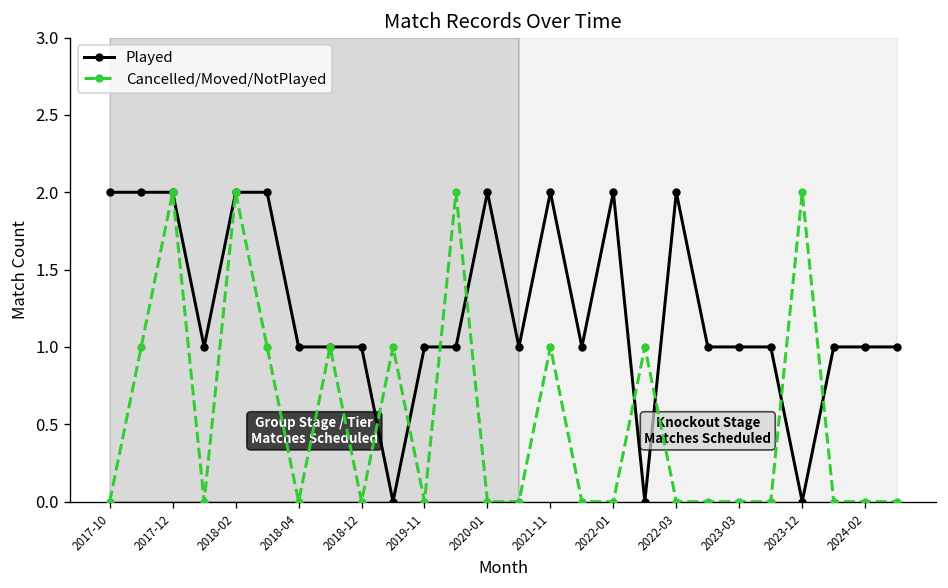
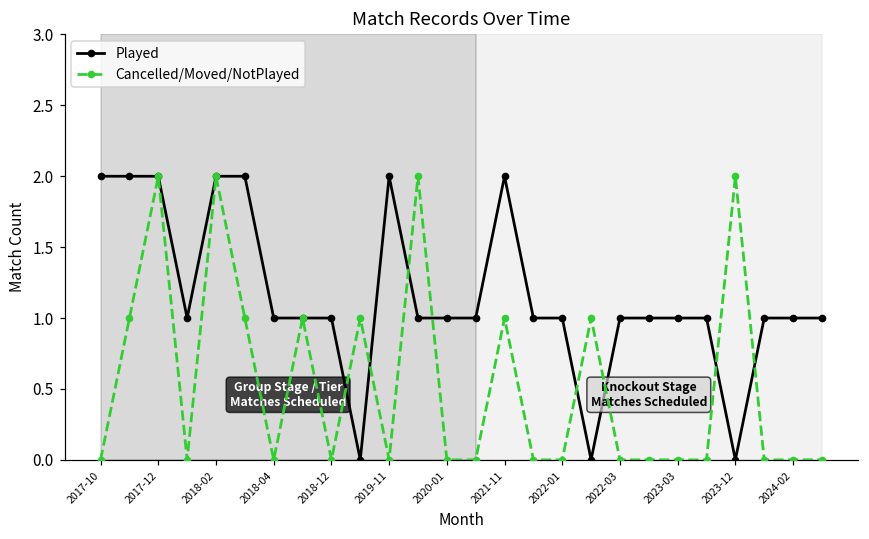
Played, 2019-11: 1 -> 2
Played, 2020-01: 2 -> 1
Played, 2022-01: 2 -> 1
Played, 2022-03: 2 -> 1
